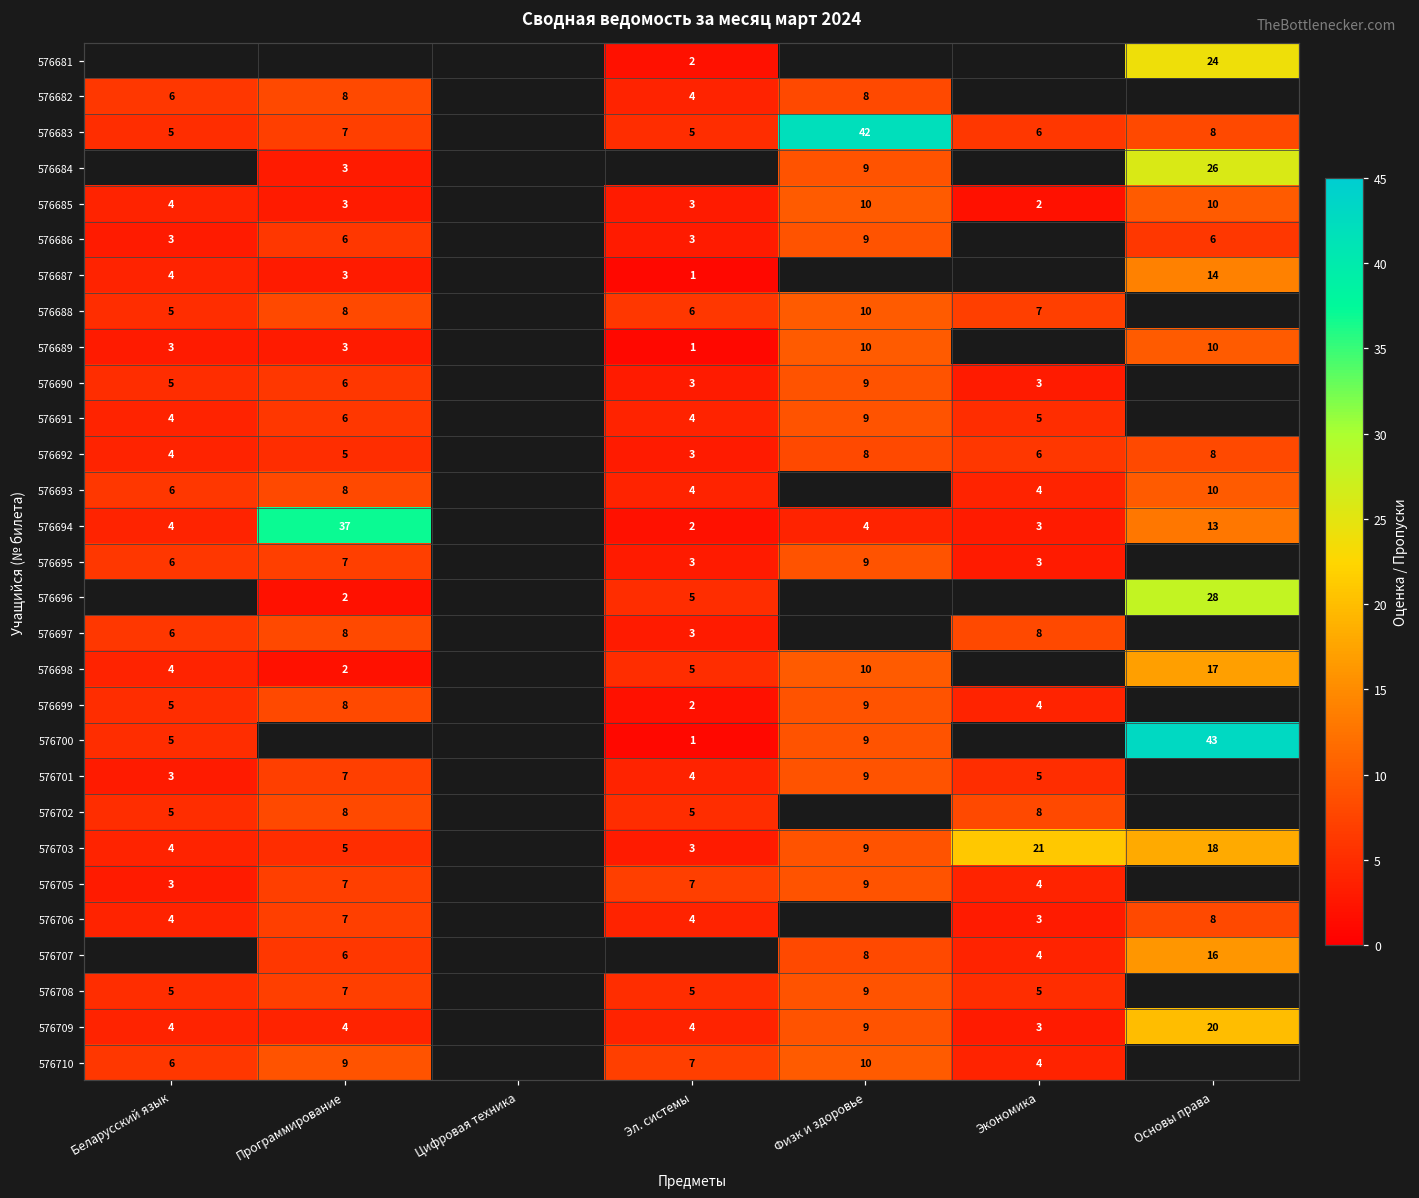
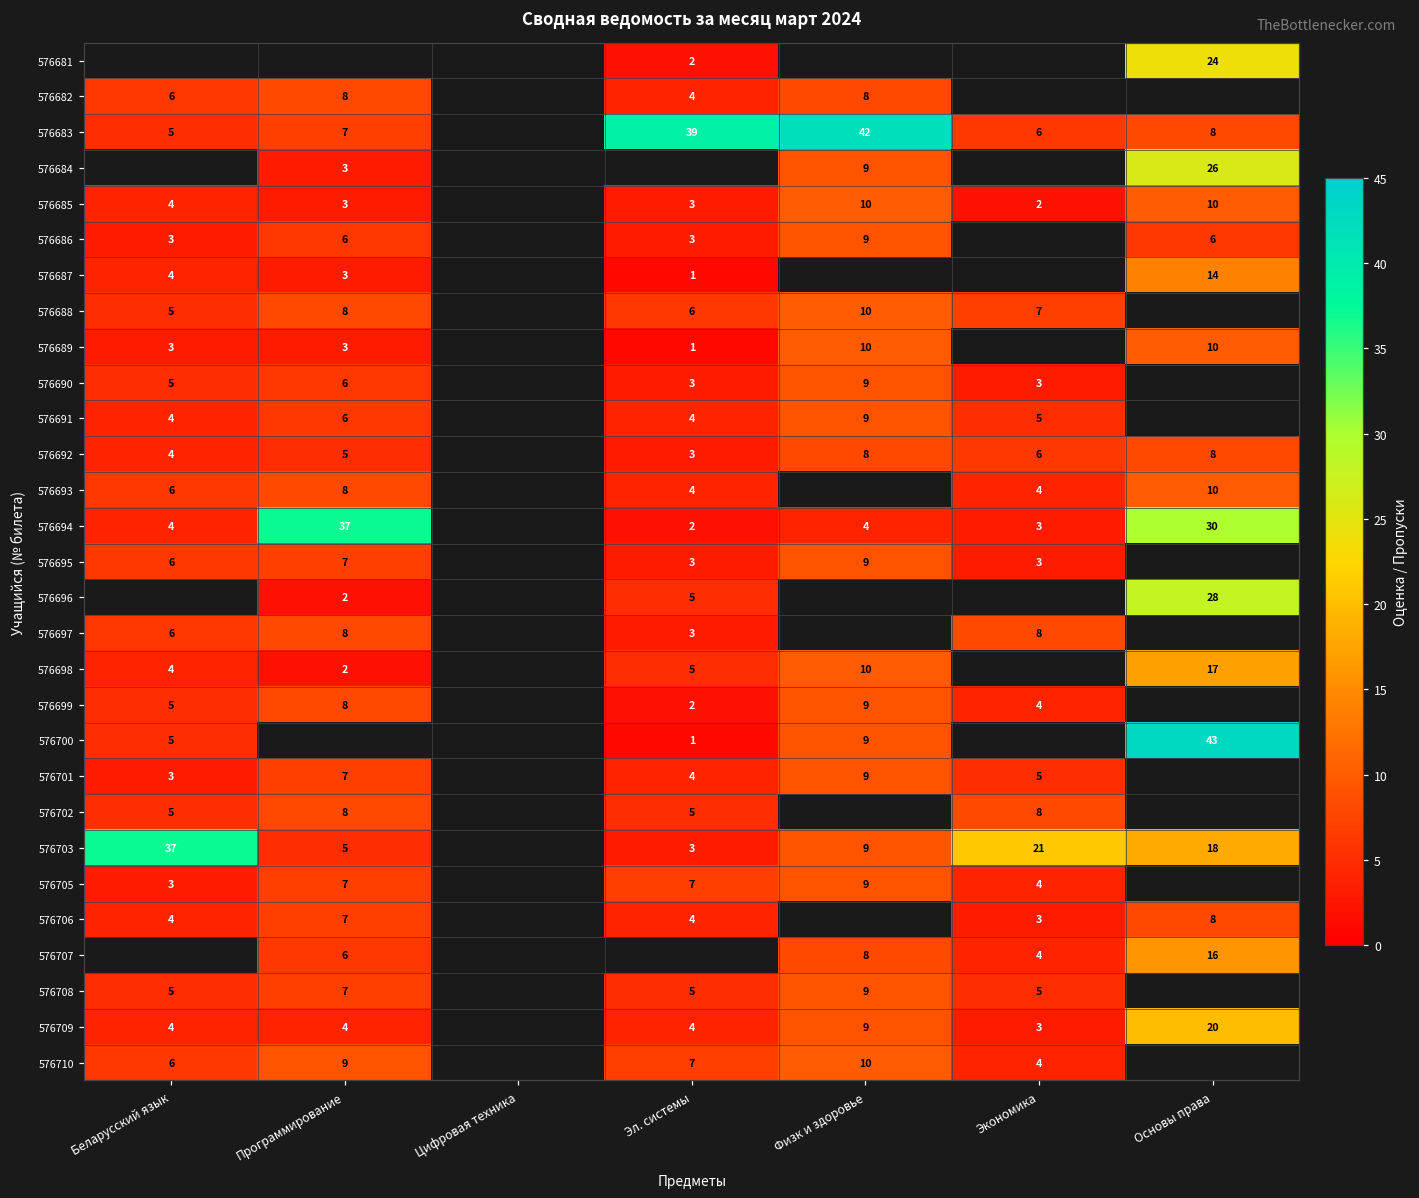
576683, Эл. системы: 5 -> 39
576694, Основы права: 13 -> 30
576703, Беларусский язык: 4 -> 37
